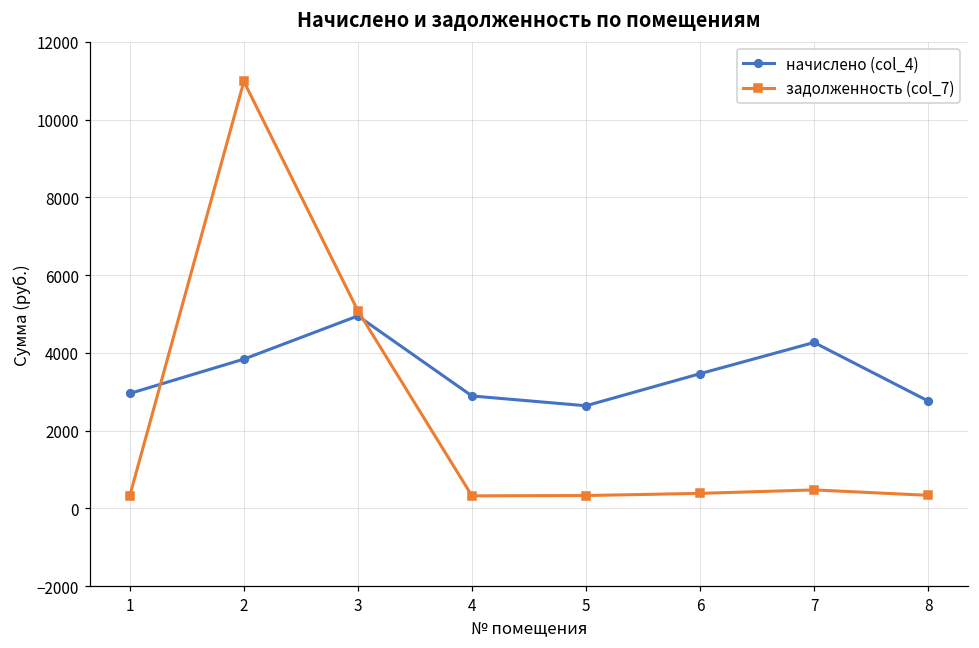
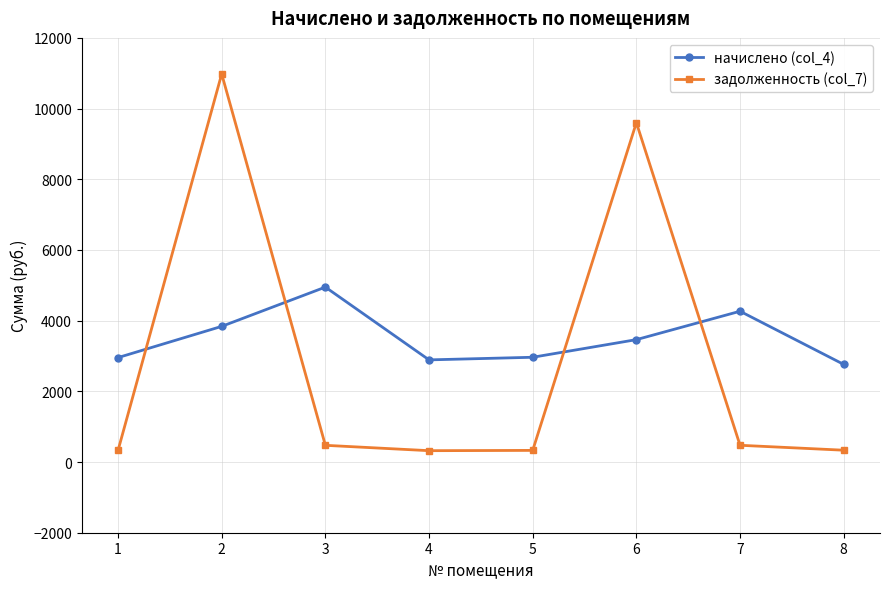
задолженность (col_7), 3: 5100 -> 500
начислено (col_4), 5: 2600 -> 3000
задолженность (col_7), 6: 400 -> 9600
